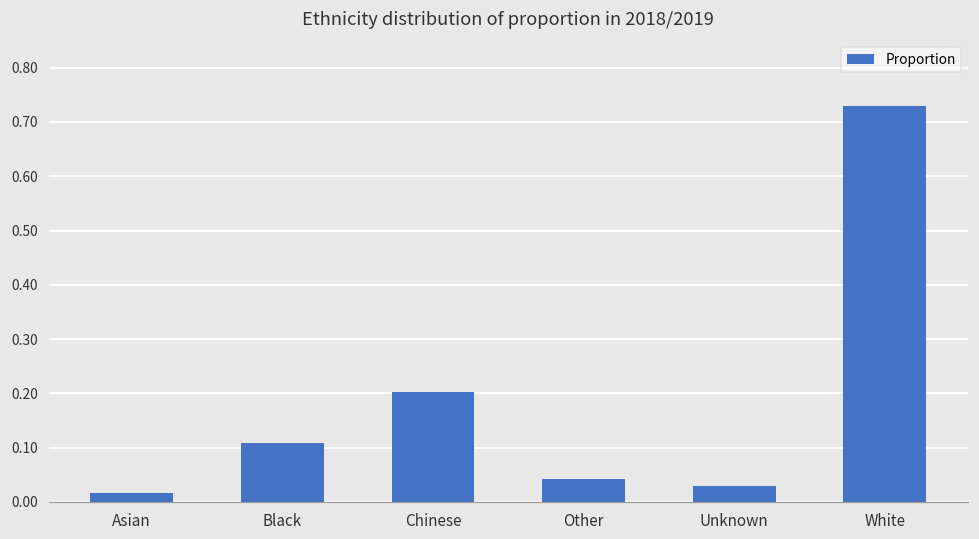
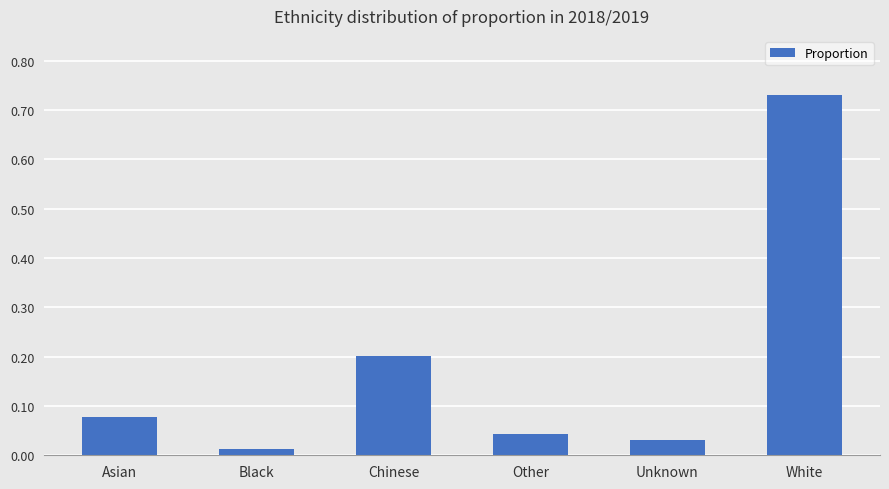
Asian: 0.02 -> 0.08
Black: 0.11 -> 0.01
